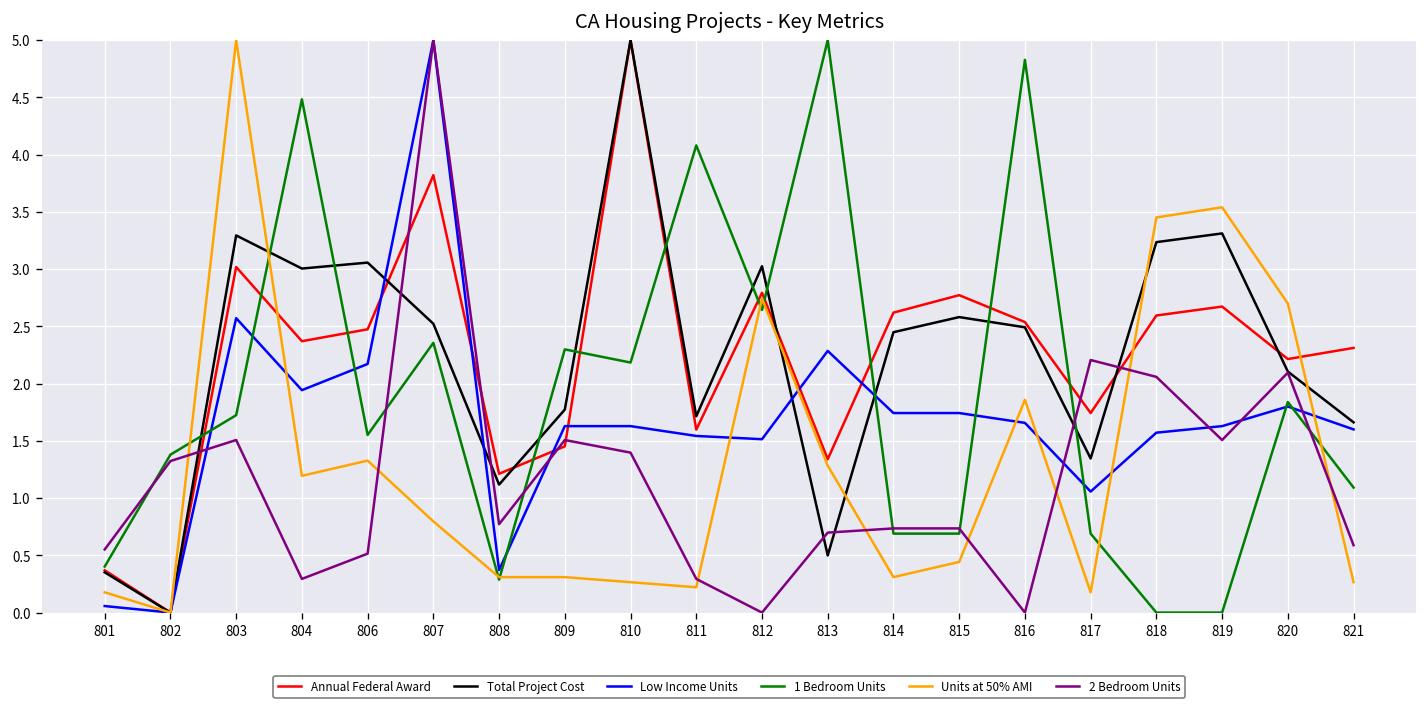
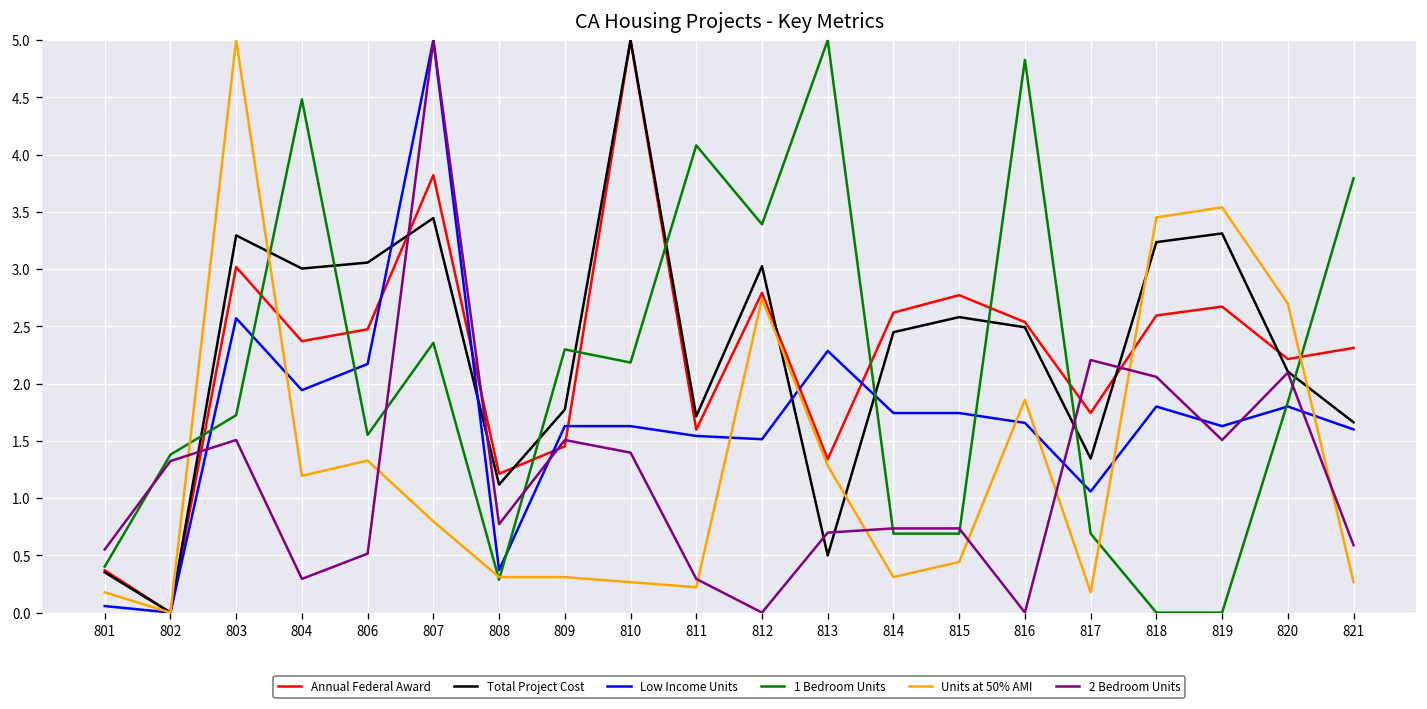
Total Project Cost, 807: 2.5 -> 3.4
1 Bedroom Units, 812: 2.6 -> 3.4
Low Income Units, 818: 1.6 -> 1.8
1 Bedroom Units, 821: 1.1 -> 3.8
